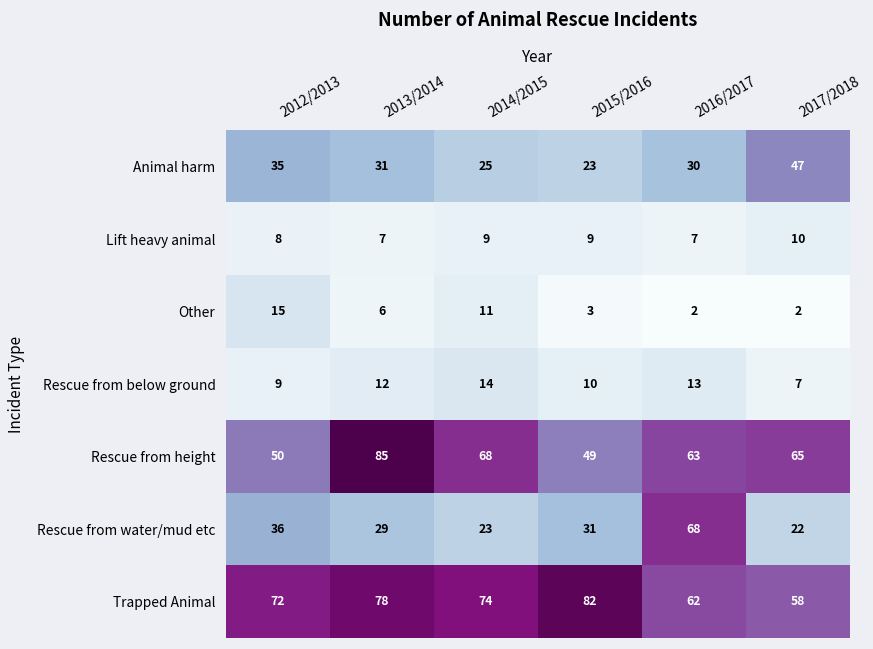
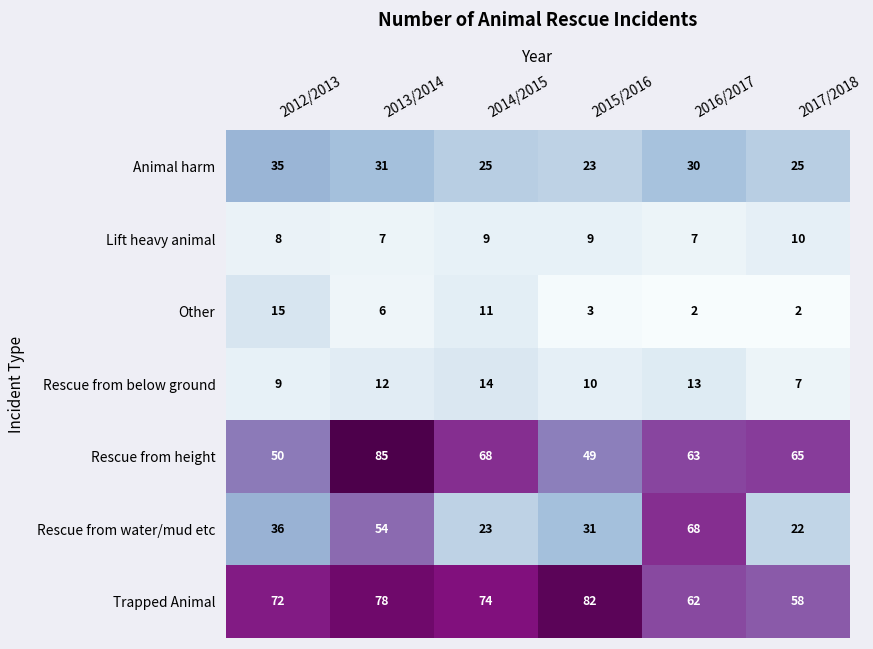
Animal harm, 2017/2018: 47 -> 25
Rescue from water/mud etc, 2013/2014: 29 -> 54
